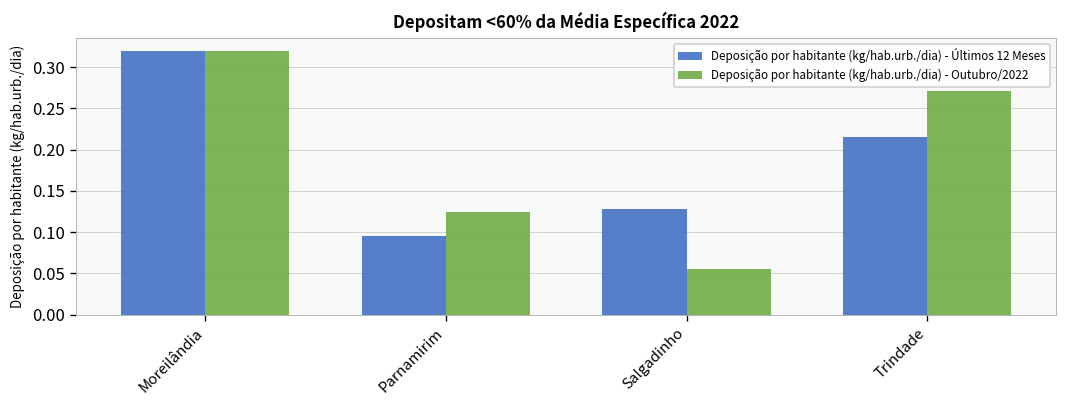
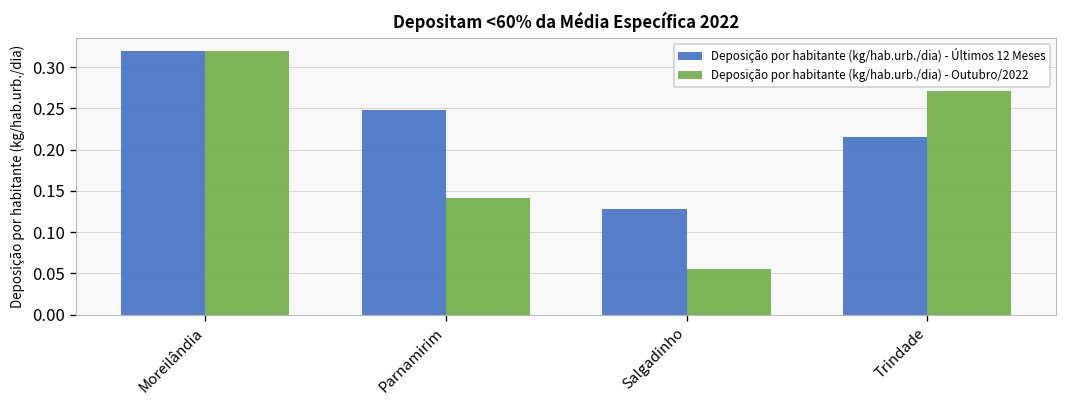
Deposição por habitante (kg/hab.urb./dia) - Últimos 12 Meses, Parnamirim: 0.10 -> 0.25
Deposição por habitante (kg/hab.urb./dia) - Outubro/2022, Parnamirim: 0.12 -> 0.14
